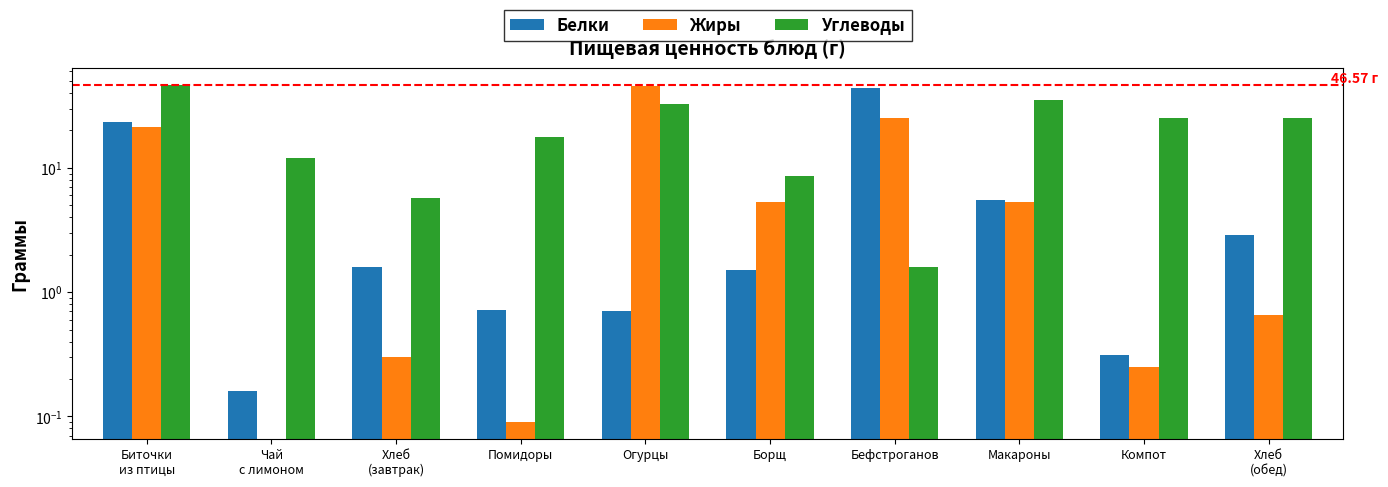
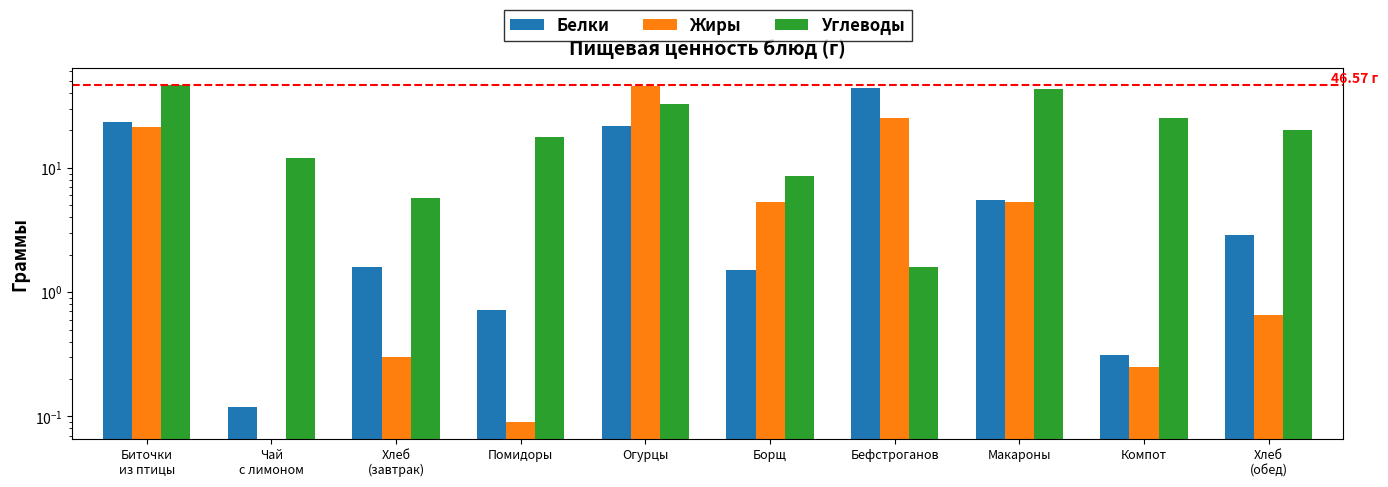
Белки, Чай с лимоном: 0.16 -> 0.12
Белки, Огурцы: 0.7 -> 22
Углеводы, Макароны: 35 -> 43
Углеводы, Хлеб (обед): 25 -> 20
